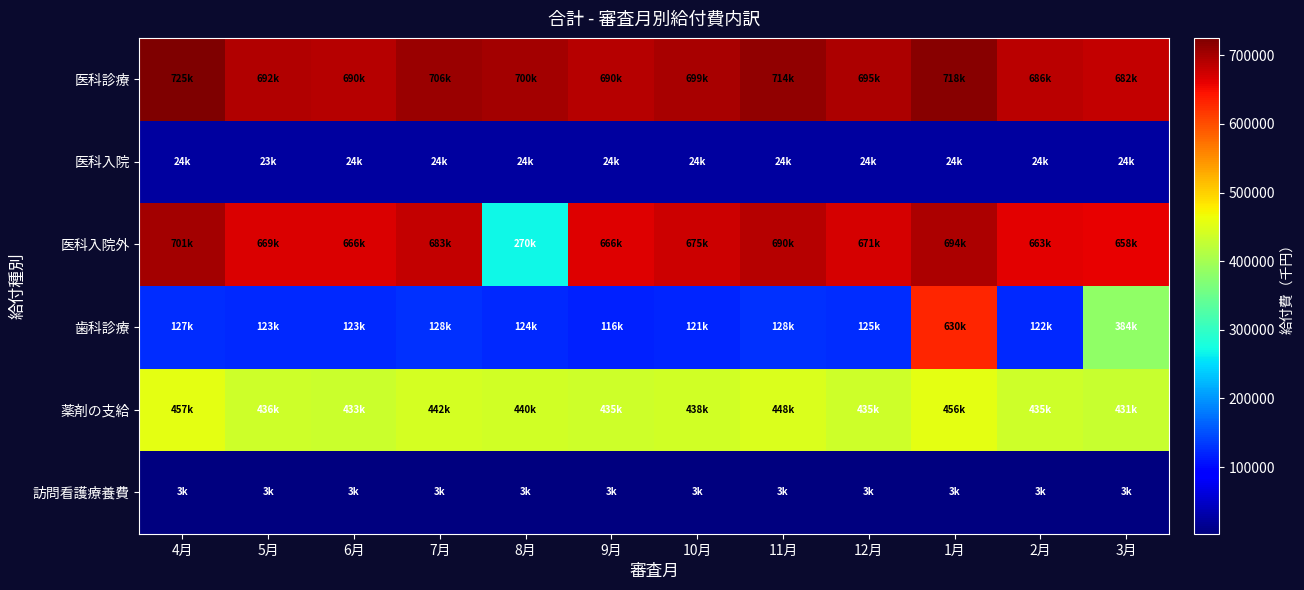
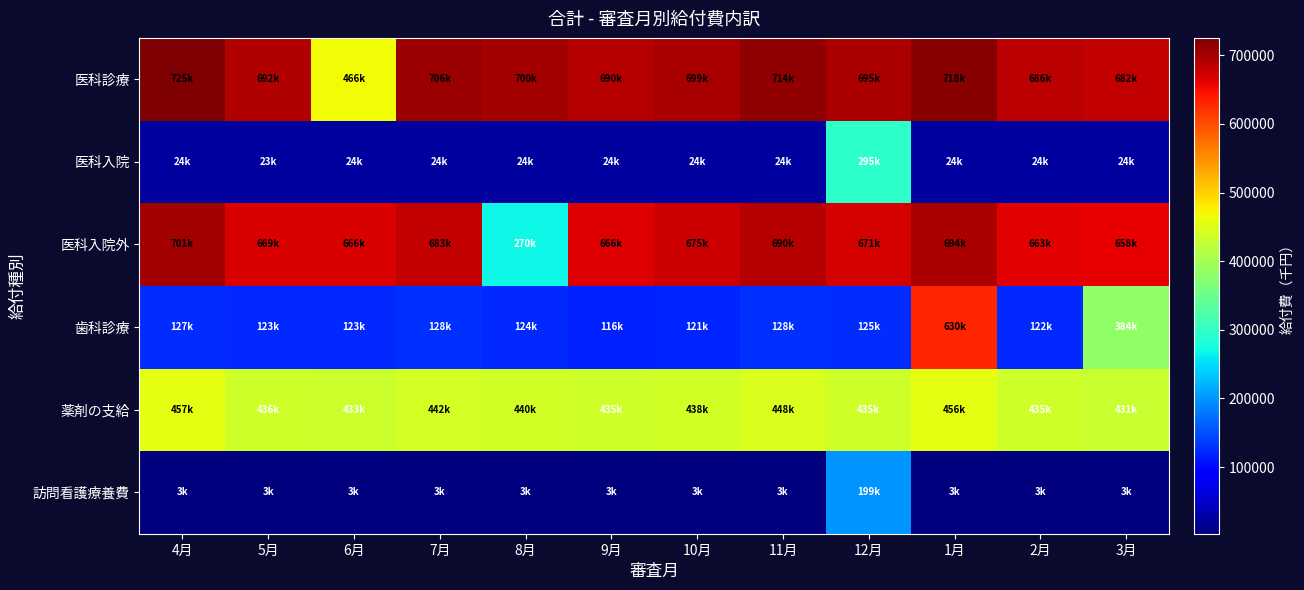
医科診療, 6月: 690k -> 466k
医科入院, 12月: 24k -> 295k
訪問看護療養費, 12月: 3k -> 199k
